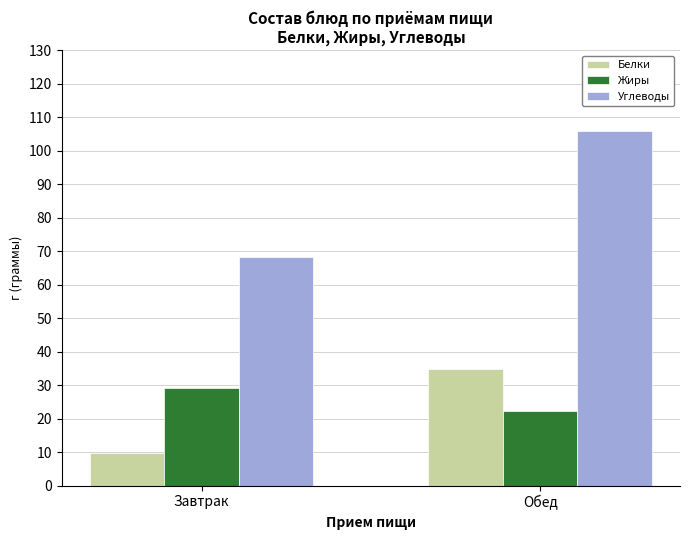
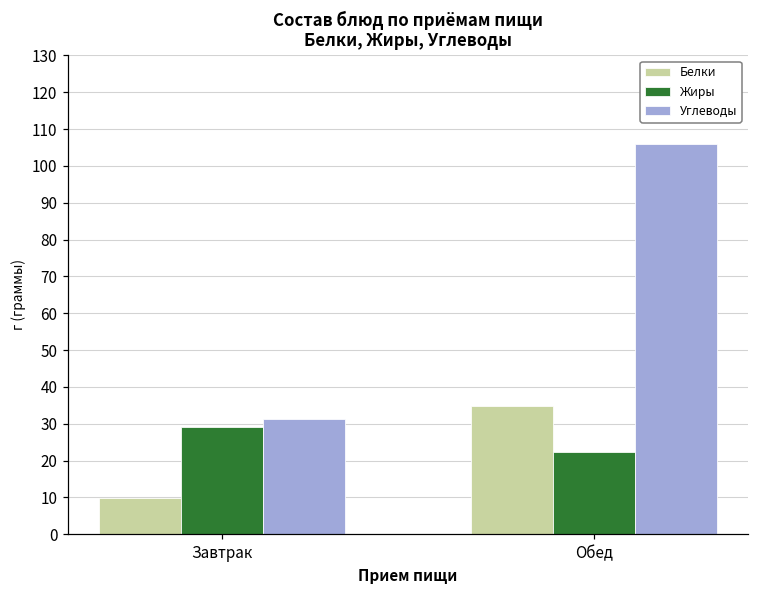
Углеводы, Завтрак: 68 -> 31
